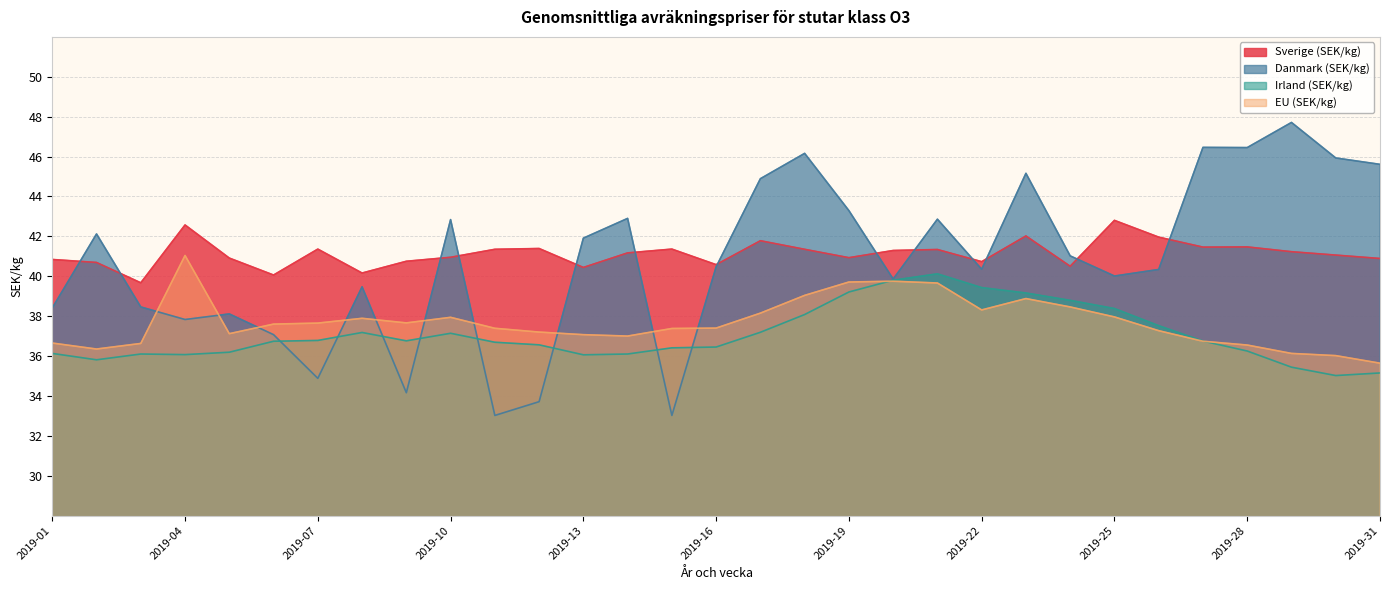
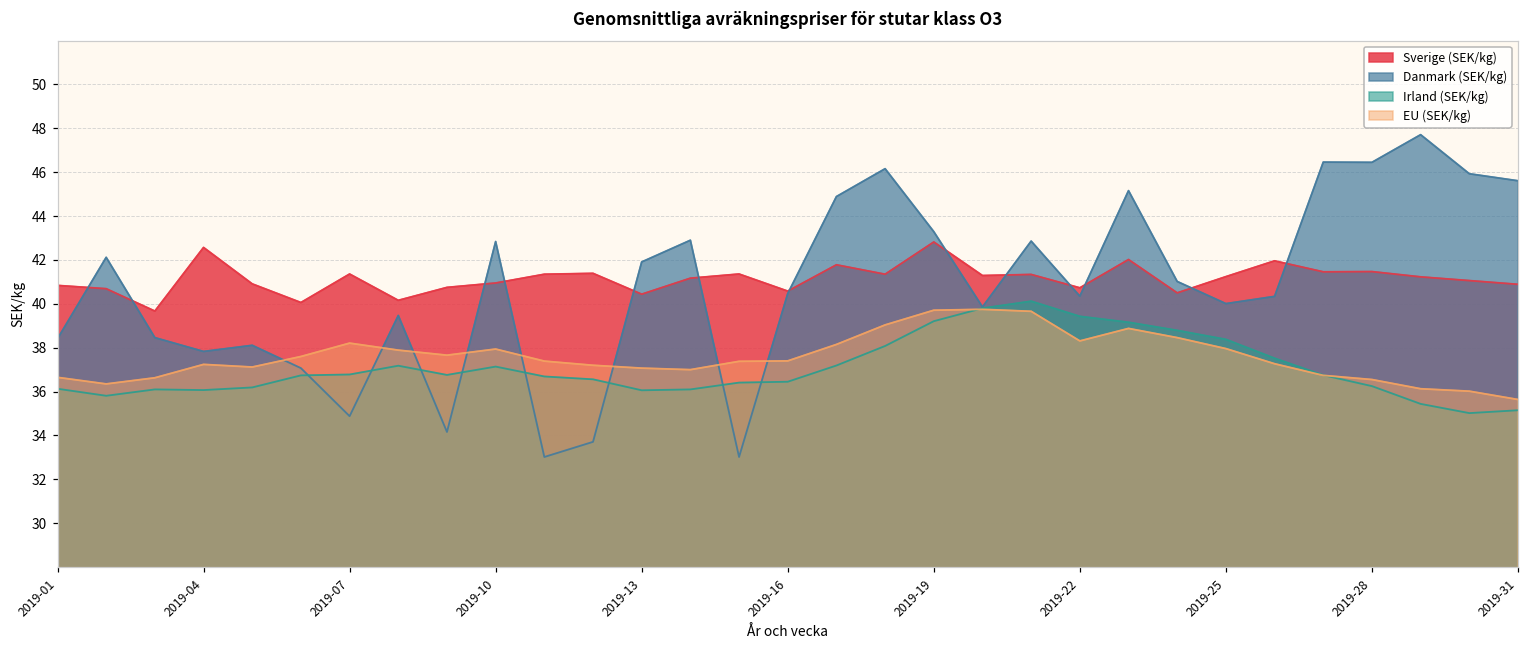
EU (SEK/kg), 2019-04: 41.0 -> 37.2
EU (SEK/kg), 2019-07: 37.7 -> 38.2
Sverige (SEK/kg), 2019-19: 40.9 -> 42.8
Sverige (SEK/kg), 2019-25: 42.8 -> 41.2
